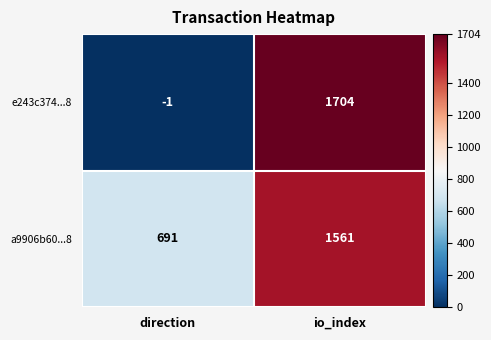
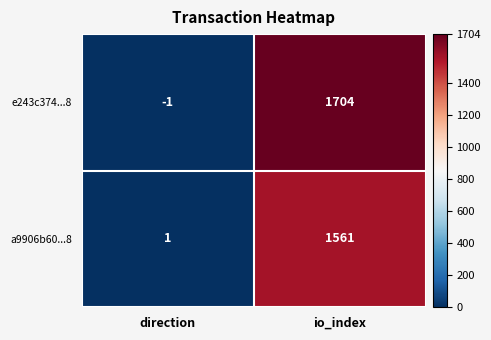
a9906b60...8, direction: 691 -> 1
